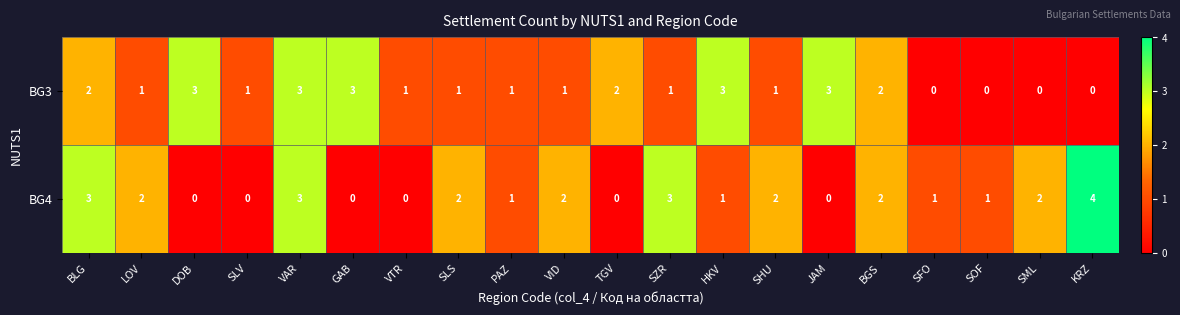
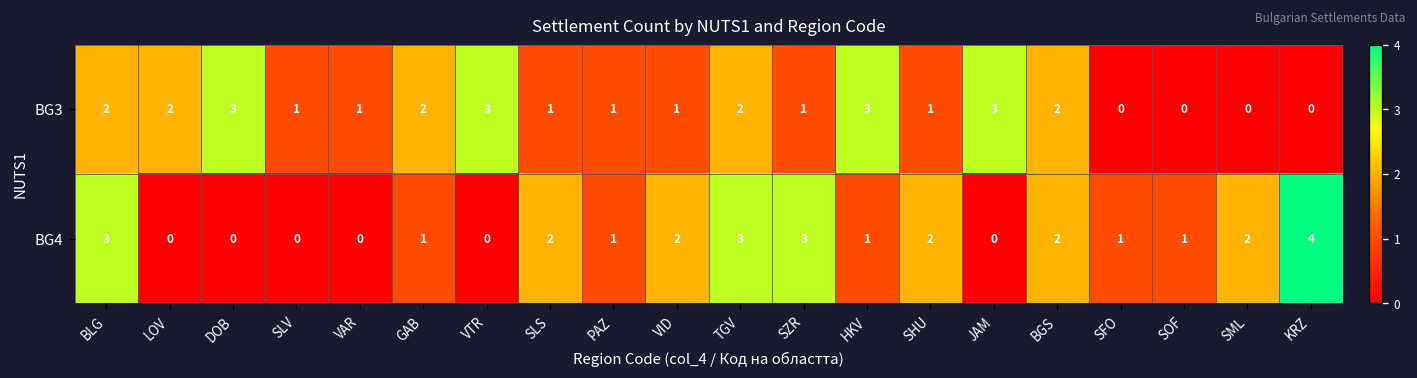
BG3, LOV: 1 -> 2
BG3, VAR: 3 -> 1
BG3, GAB: 3 -> 2
BG3, VTR: 1 -> 3
BG4, LOV: 2 -> 0
BG4, VAR: 3 -> 0
BG4, GAB: 0 -> 1
BG4, TGV: 0 -> 3
